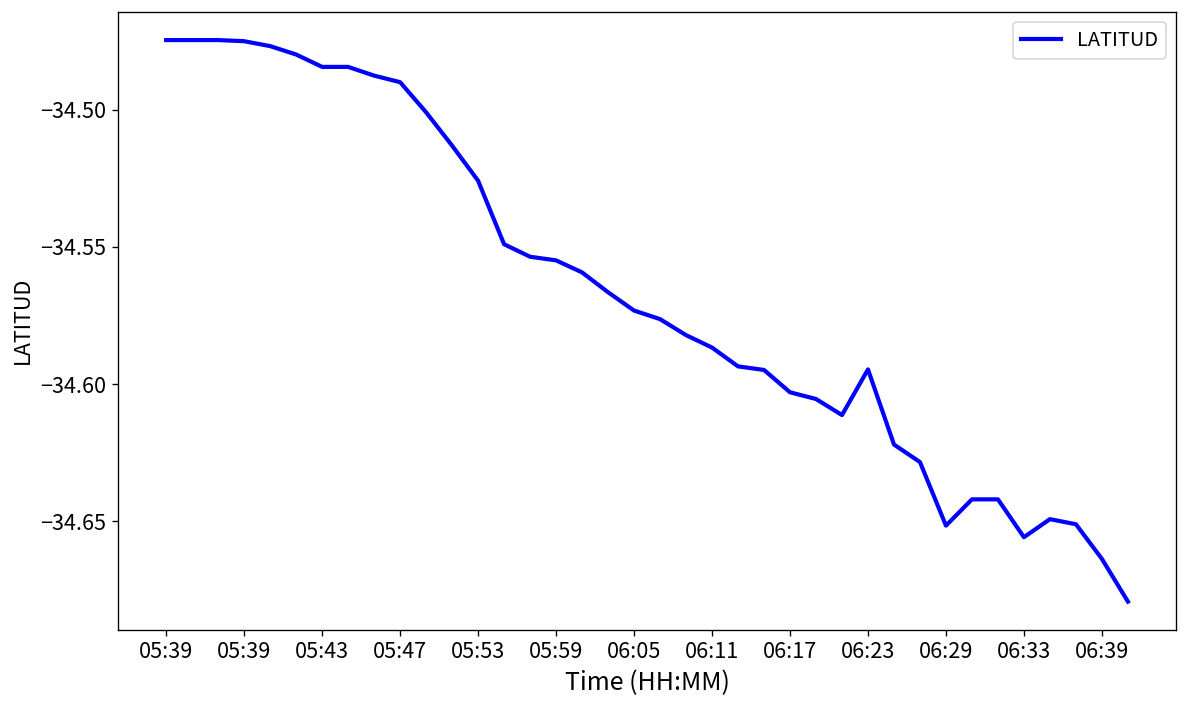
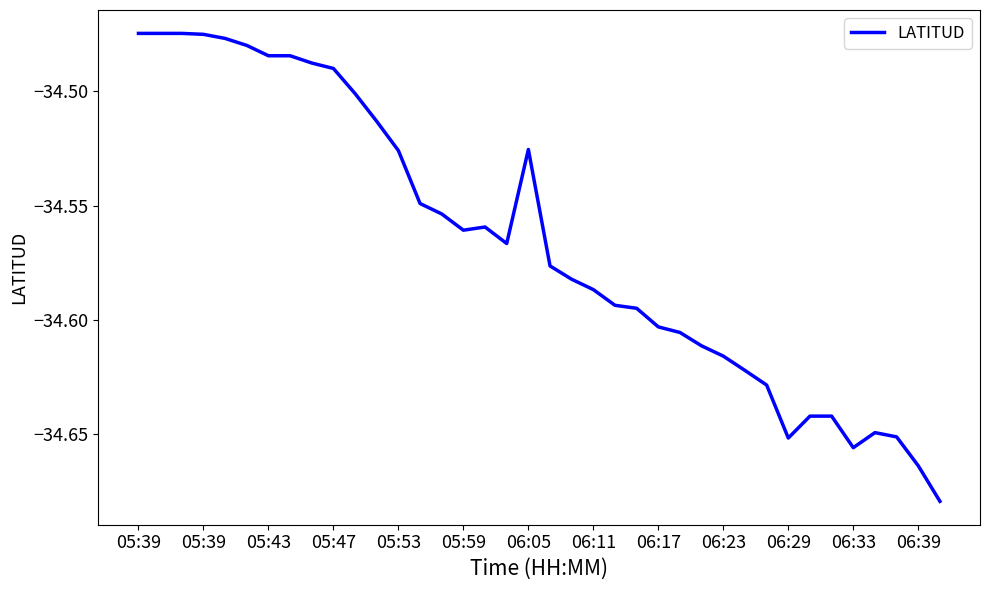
05:59: -34.555 -> -34.561
06:05: -34.573 -> -34.525
06:23: -34.595 -> -34.616
